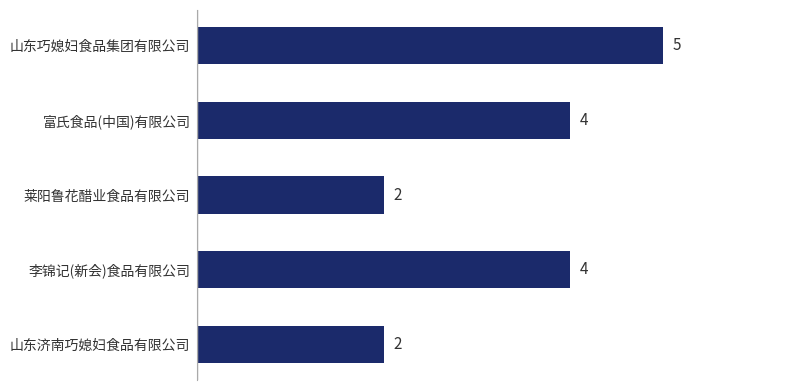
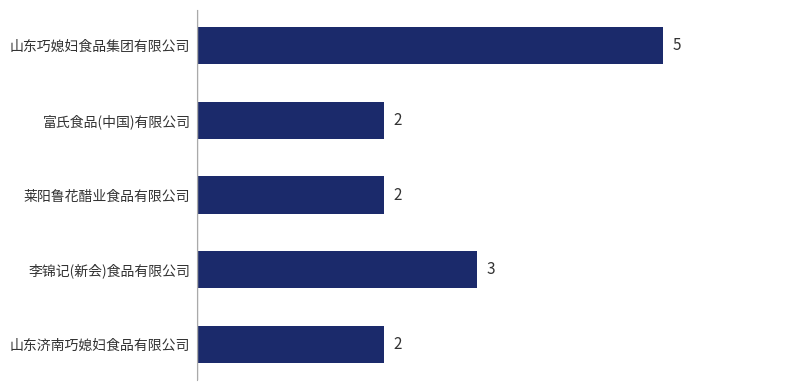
富氏食品(中国)有限公司: 4 -> 2
李锦记(新会)食品有限公司: 4 -> 3
